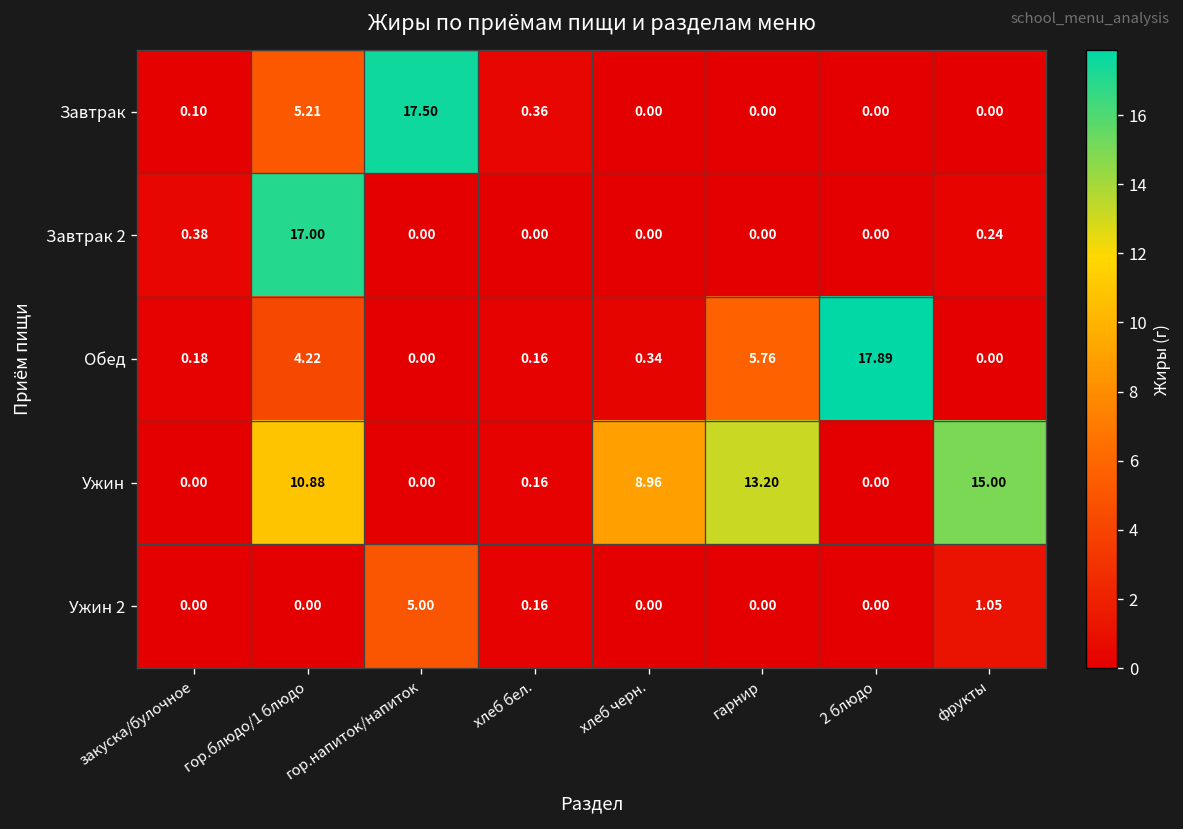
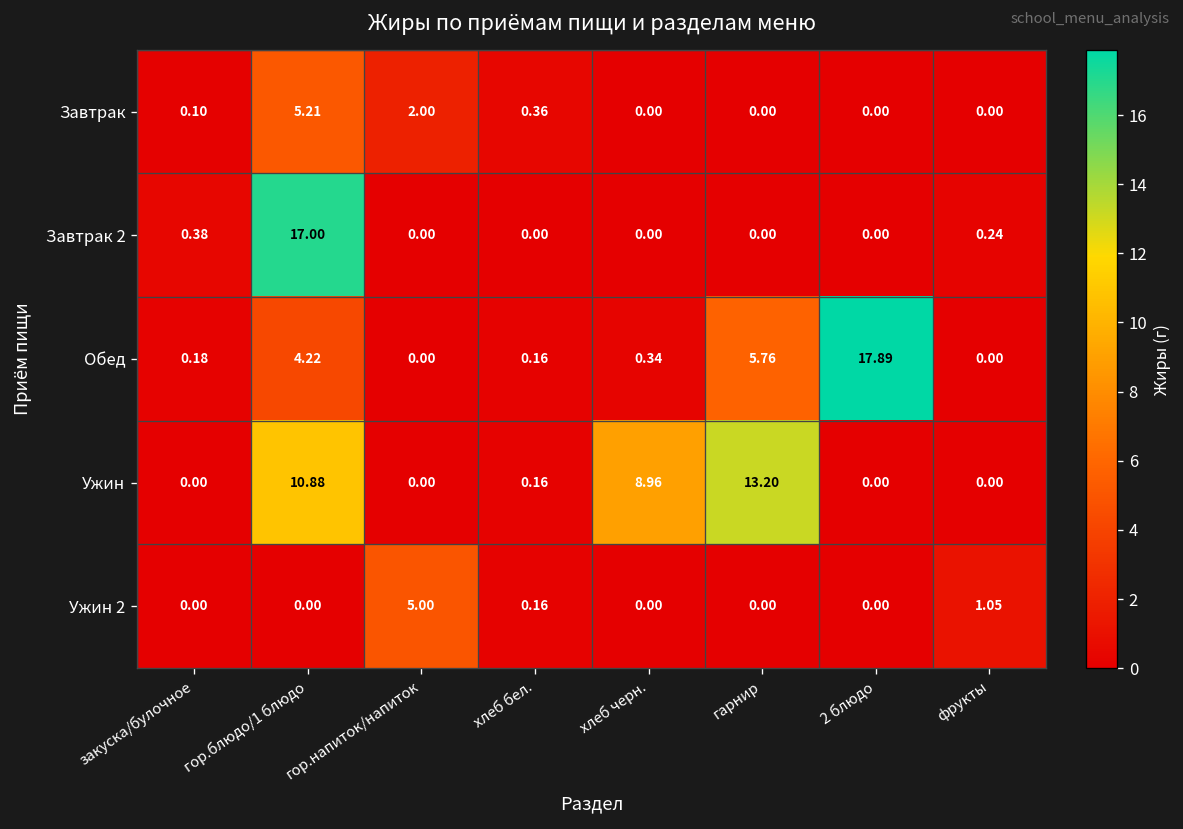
Завтрак, гор.напиток/напиток: 17.50 -> 2.00
Ужин, фрукты: 15.00 -> 0.00
